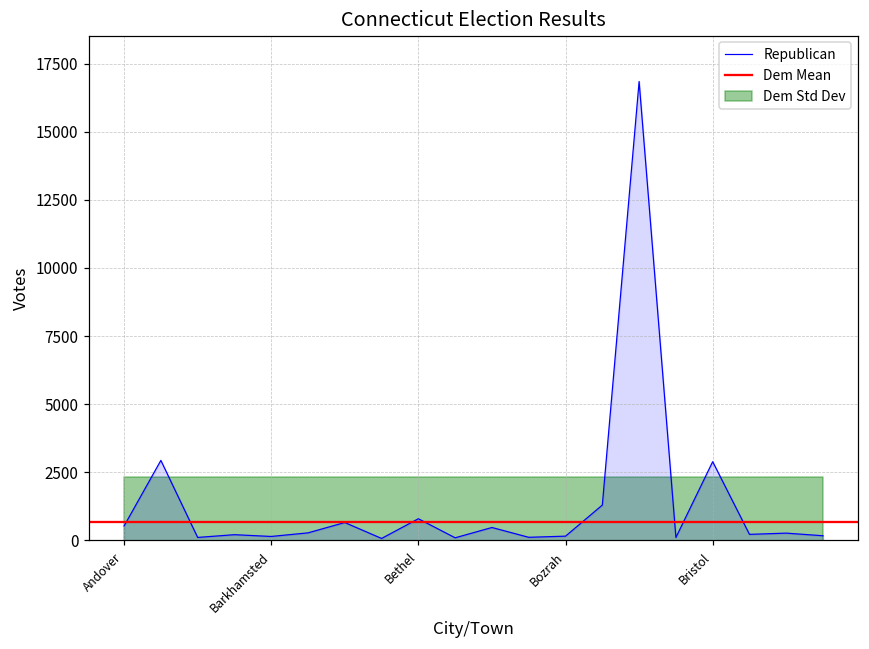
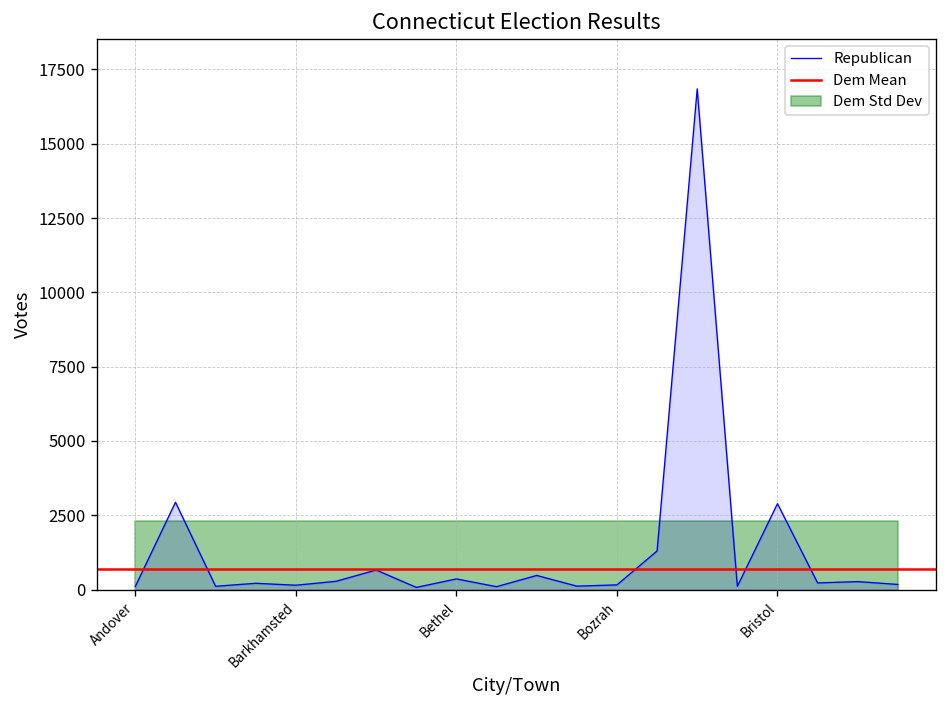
Republican, Andover: 500 -> 100
Republican, Bethel: 800 -> 400
